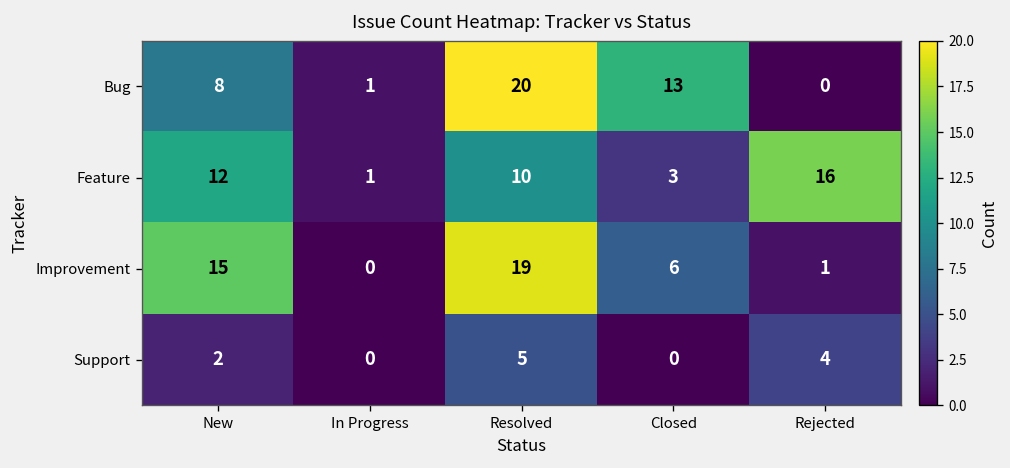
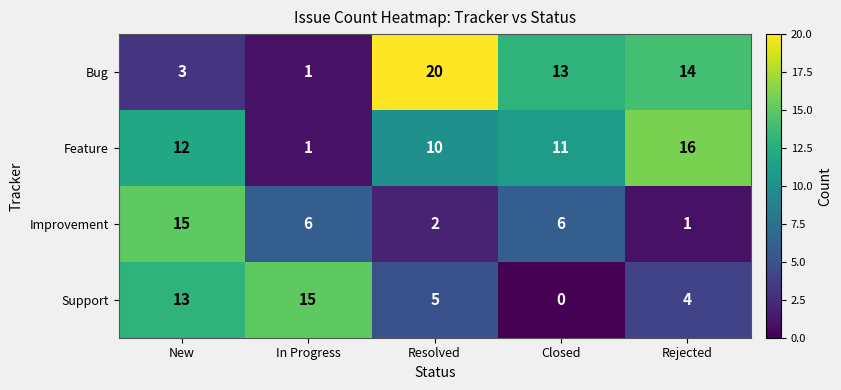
Bug, New: 8 -> 3
Bug, Rejected: 0 -> 14
Feature, Closed: 3 -> 11
Improvement, In Progress: 0 -> 6
Improvement, Resolved: 19 -> 2
Support, New: 2 -> 13
Support, In Progress: 0 -> 15
